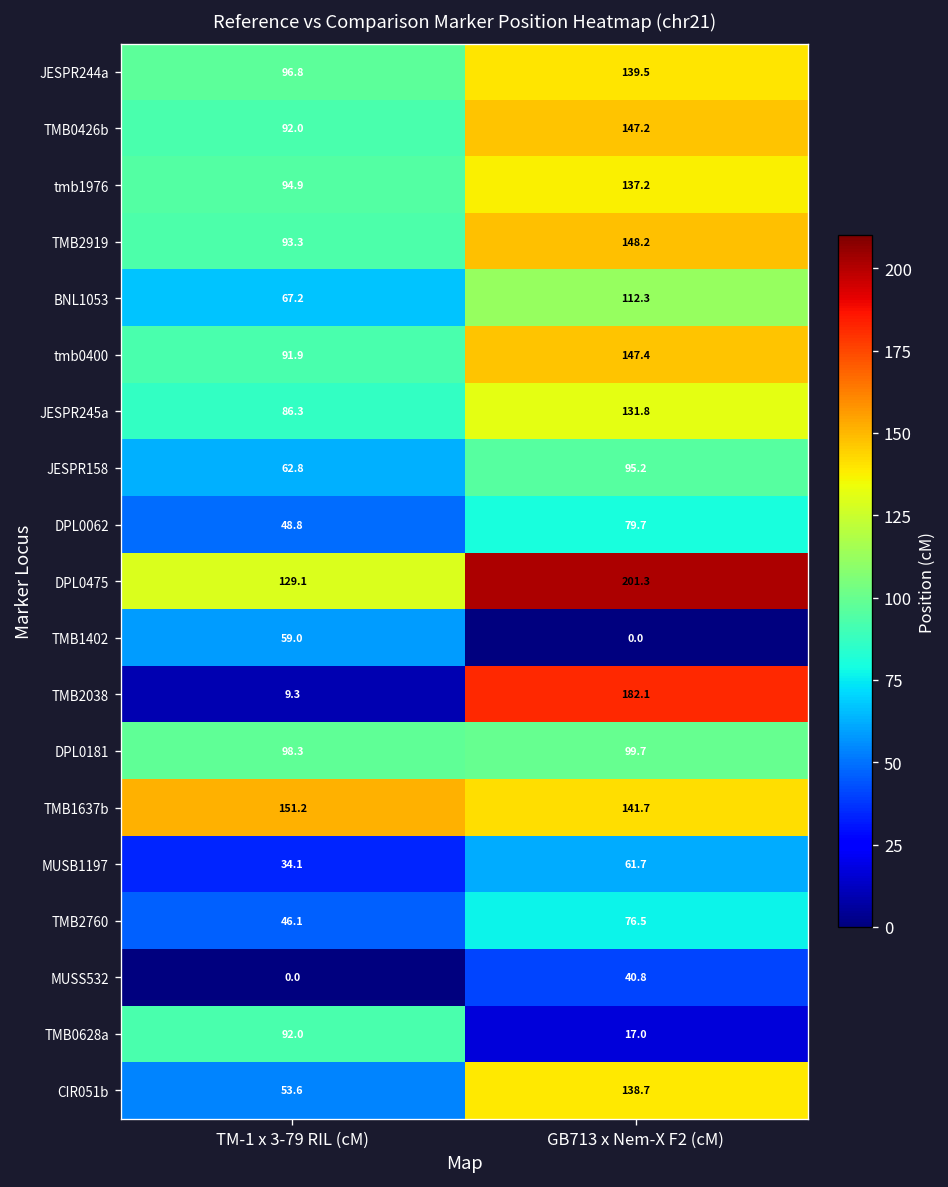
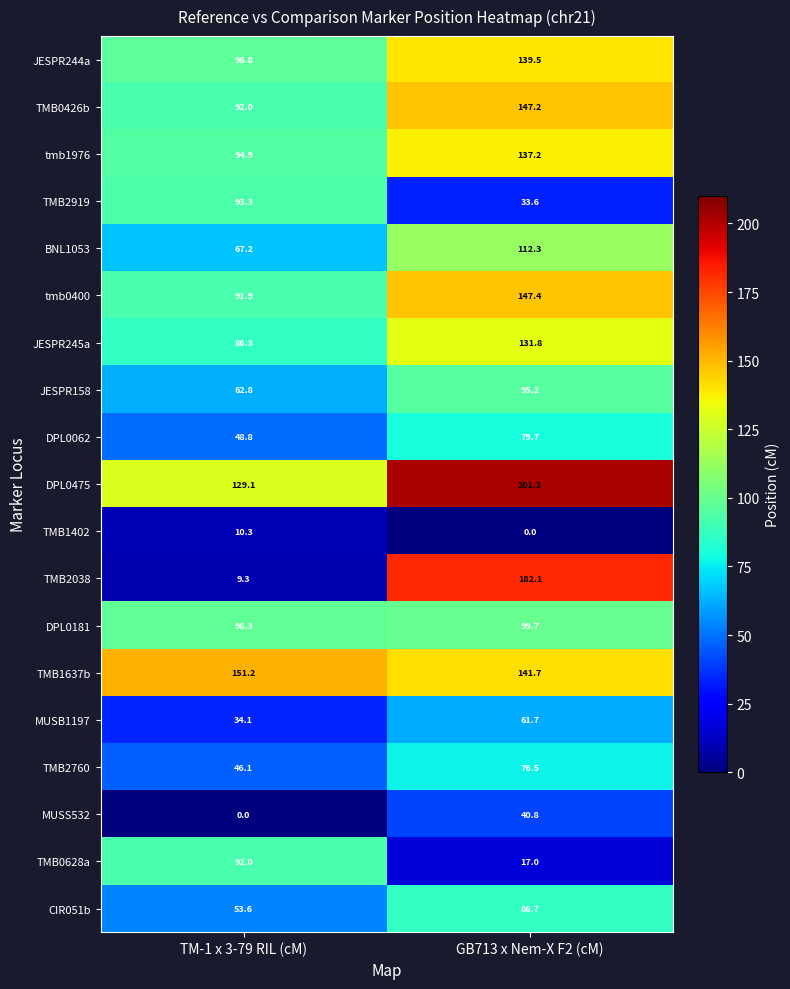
TMB2919, GB713 x Nem-X F2 (cM): 148.2 -> 33.6
TMB1402, TM-1 x 3-79 RIL (cM): 59.0 -> 10.3
CIR051b, GB713 x Nem-X F2 (cM): 138.7 -> 86.7
